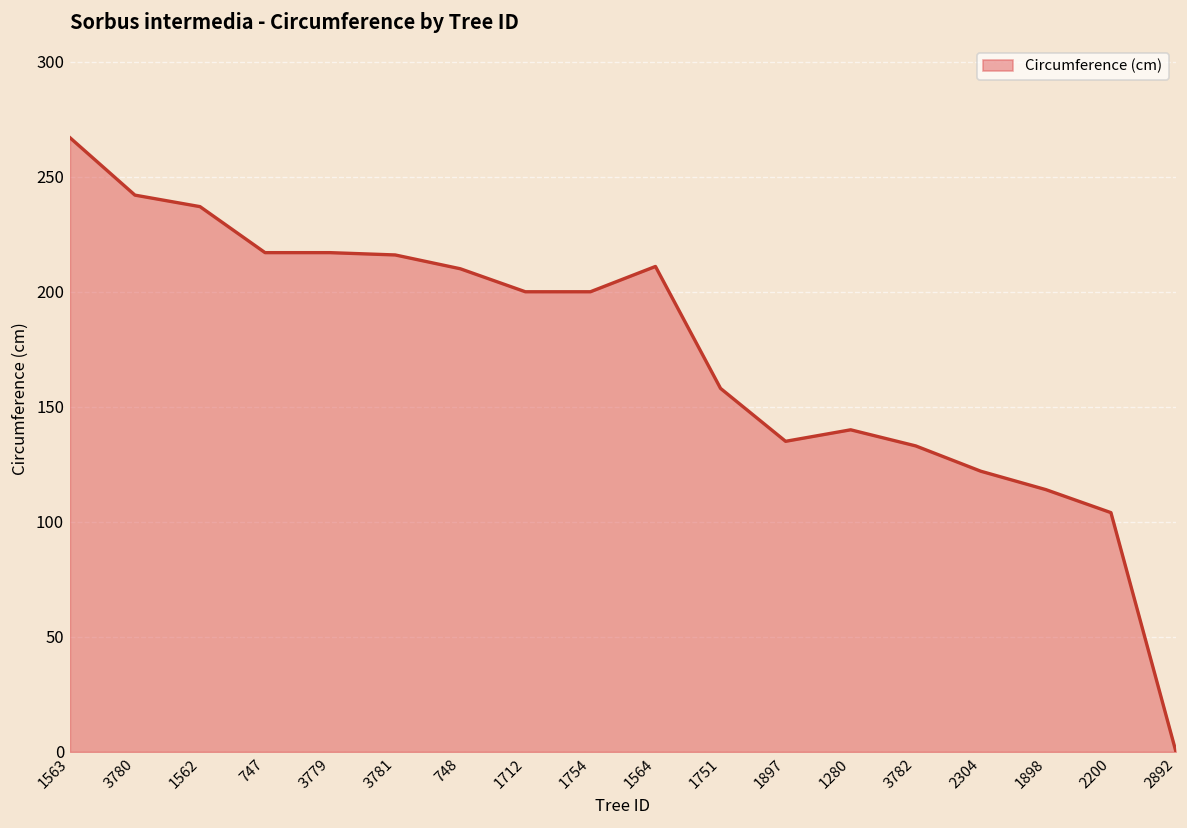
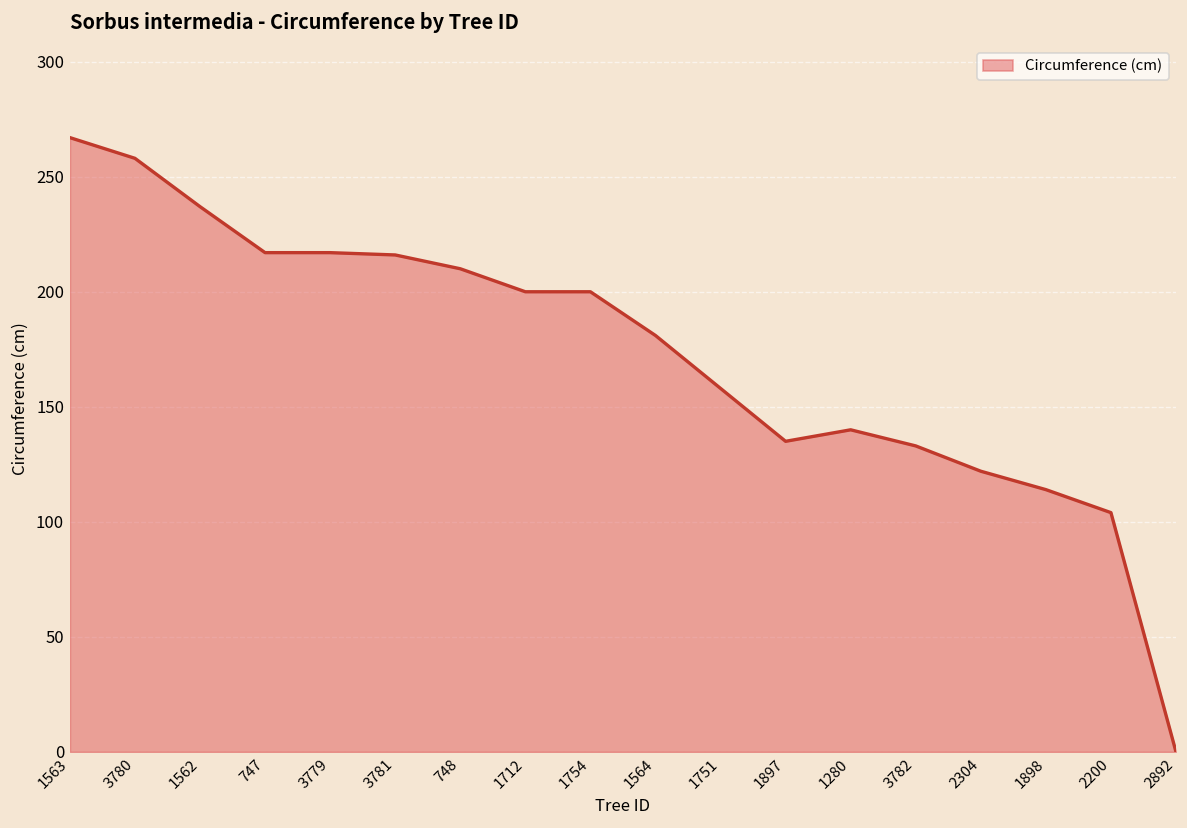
3780: 242 -> 258
1564: 211 -> 181
